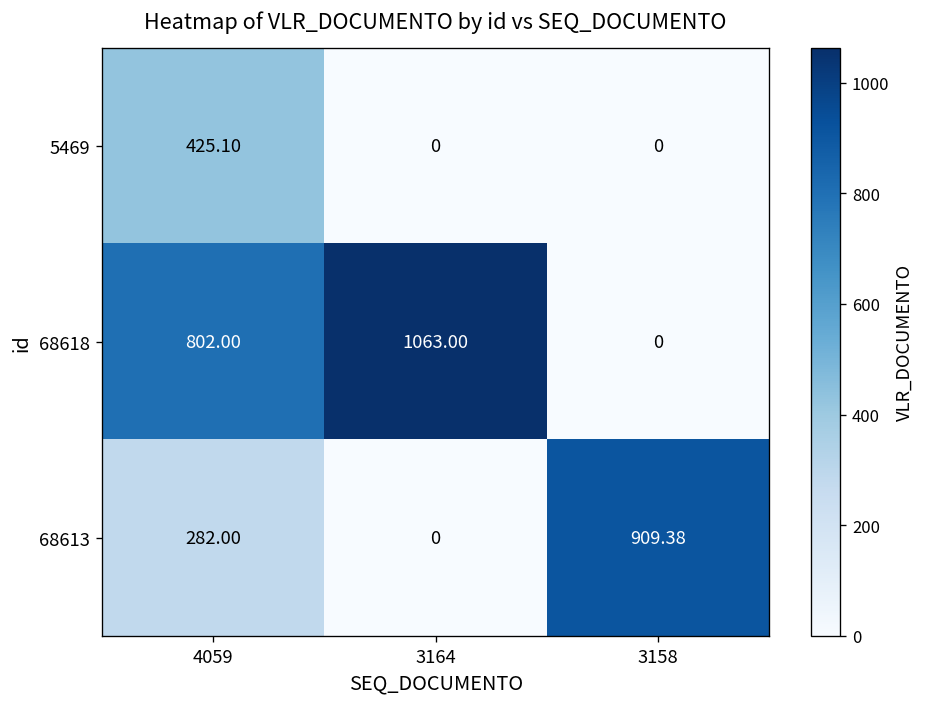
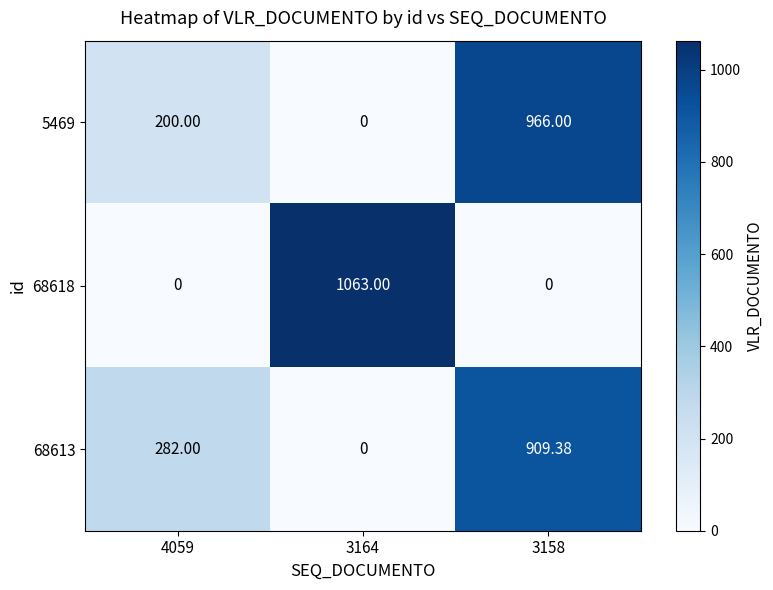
5469, 4059: 425.10 -> 200.00
5469, 3158: 0 -> 966.00
68618, 4059: 802.00 -> 0
